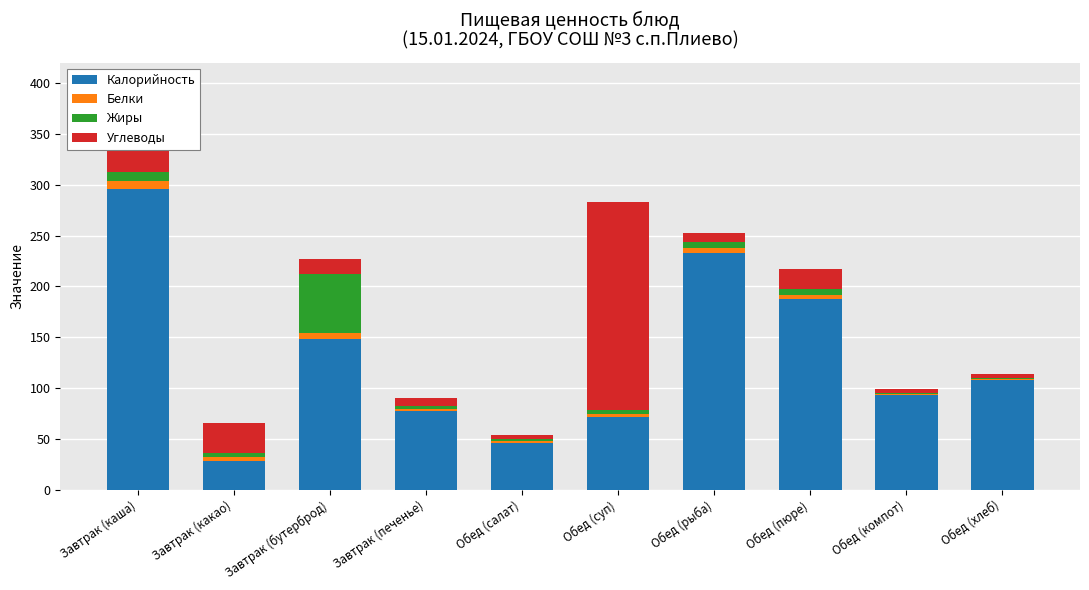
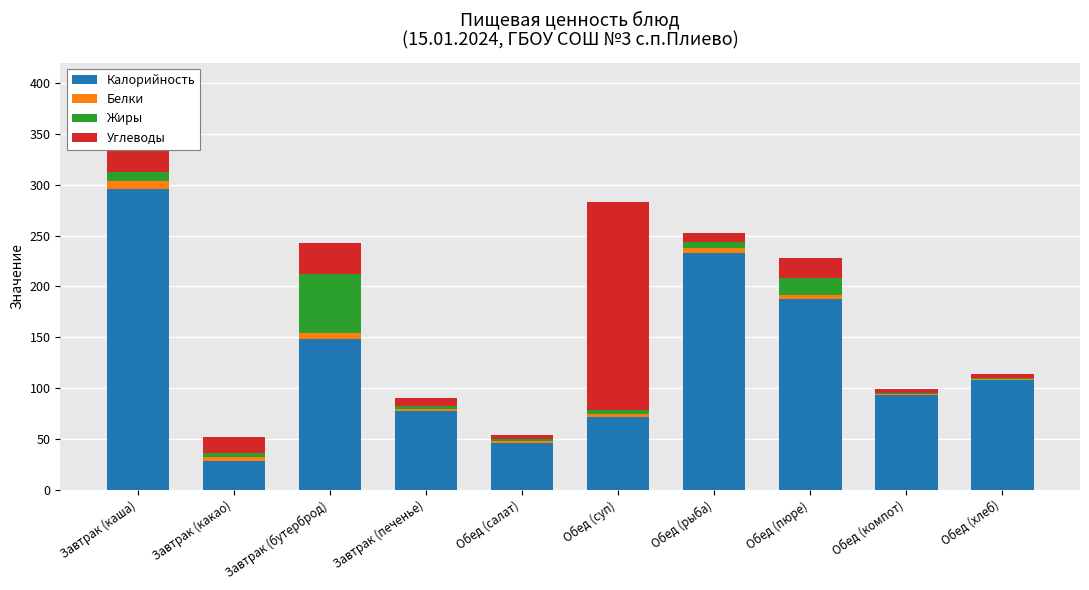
Углеводы, Завтрак (какао): 30 -> 16
Углеводы, Завтрак (бутерброд): 15 -> 31
Жиры, Обед (пюре): 5 -> 16
